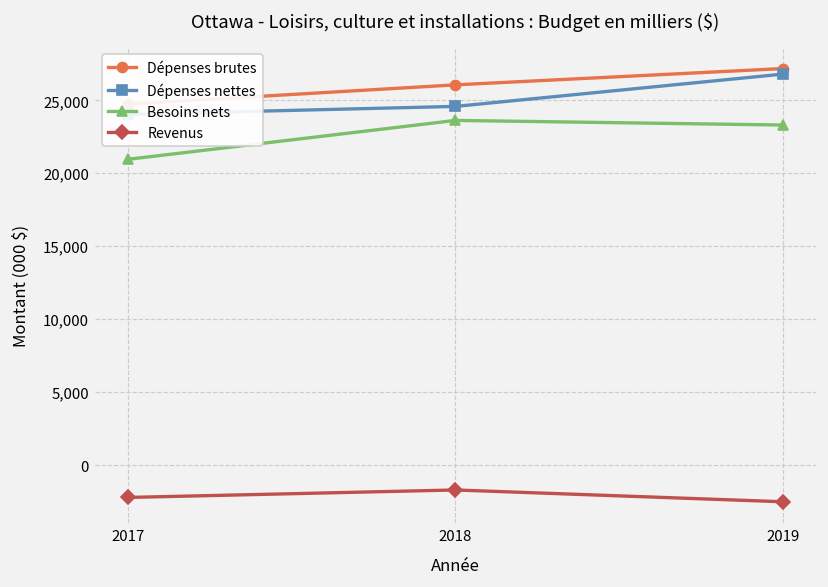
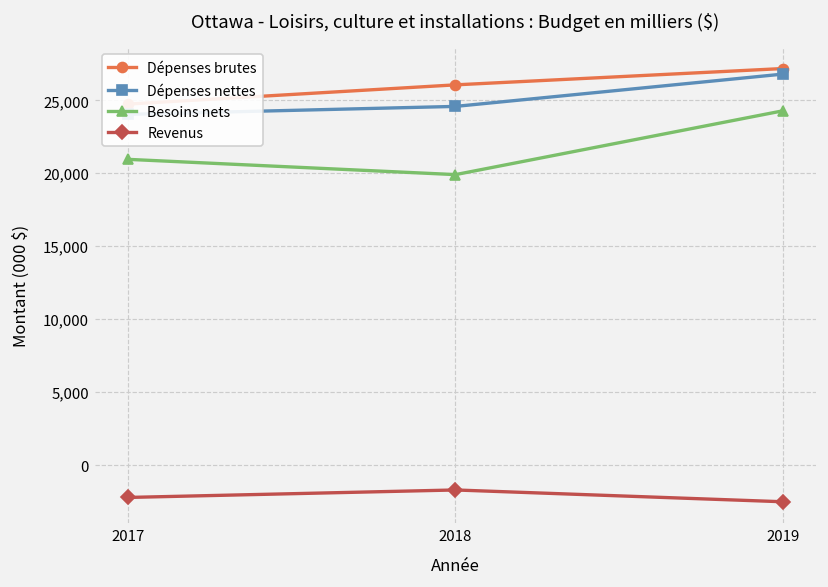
Besoins nets, 2018: 23,600 -> 19,900
Besoins nets, 2019: 23,300 -> 24,300
